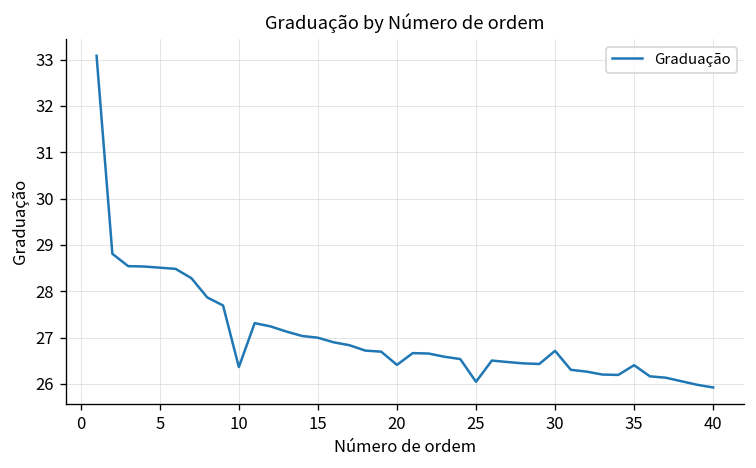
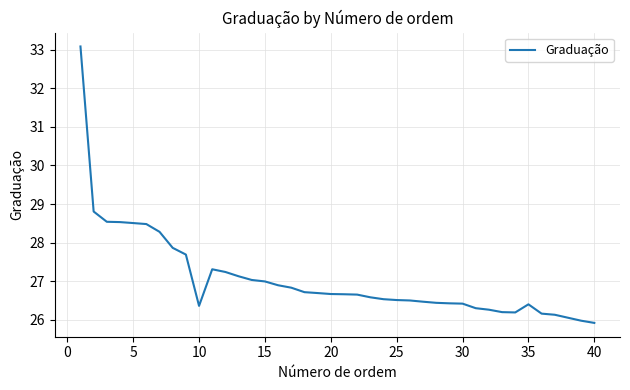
20: 26.4 -> 26.7
25: 26.0 -> 26.5
30: 26.7 -> 26.4
